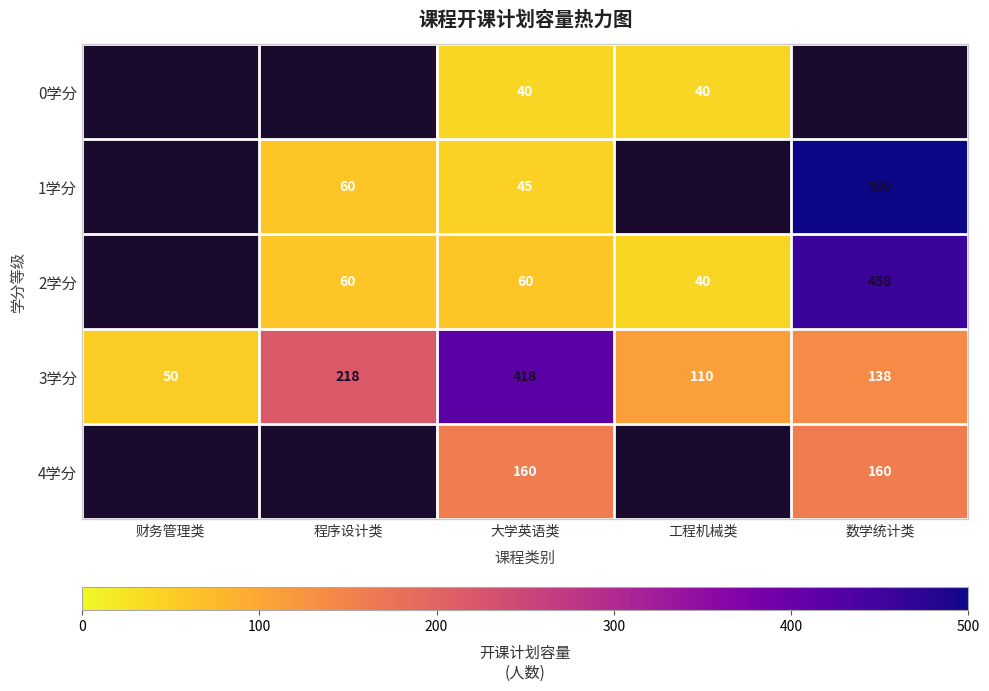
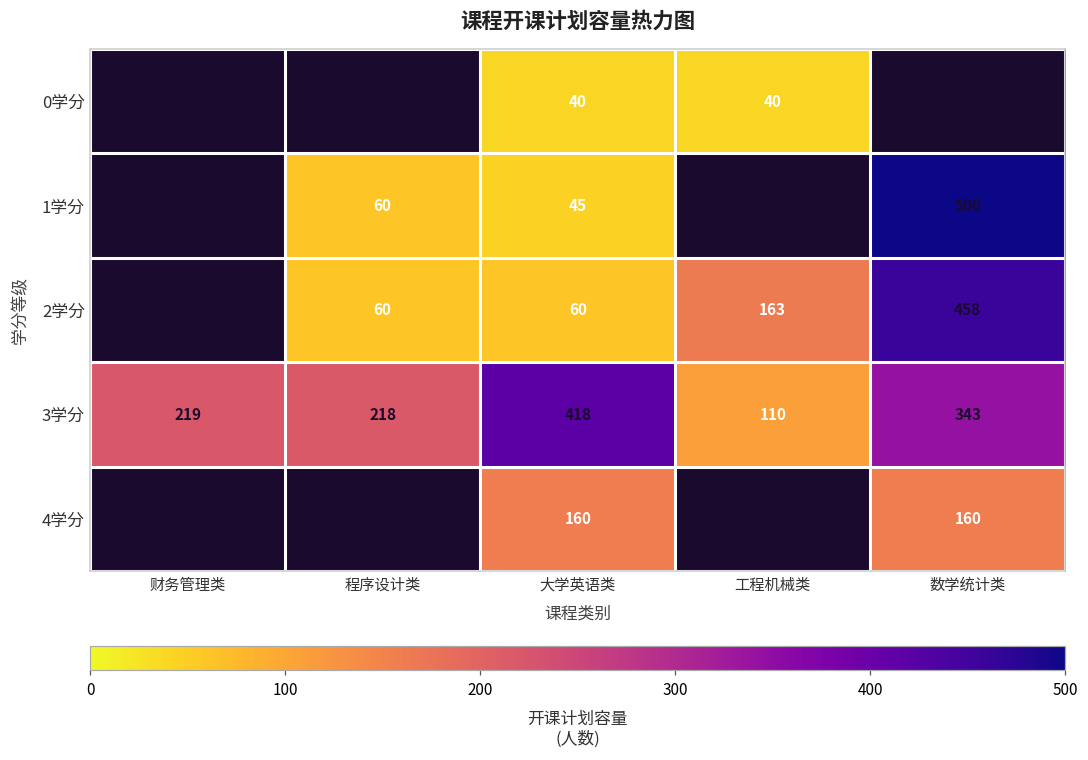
2学分, 工程机械类: 40 -> 163
3学分, 财务管理类: 50 -> 219
3学分, 数学统计类: 138 -> 343
